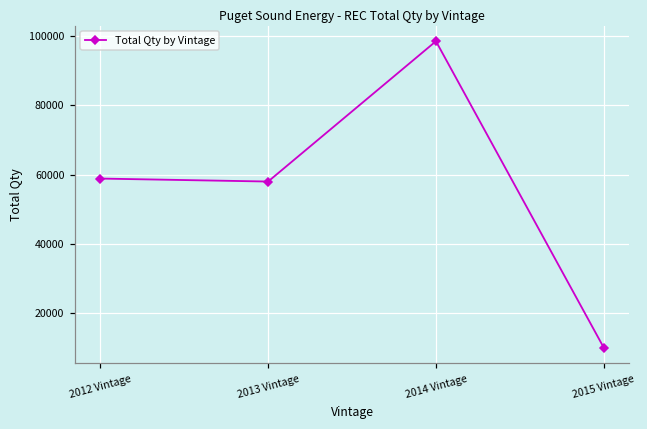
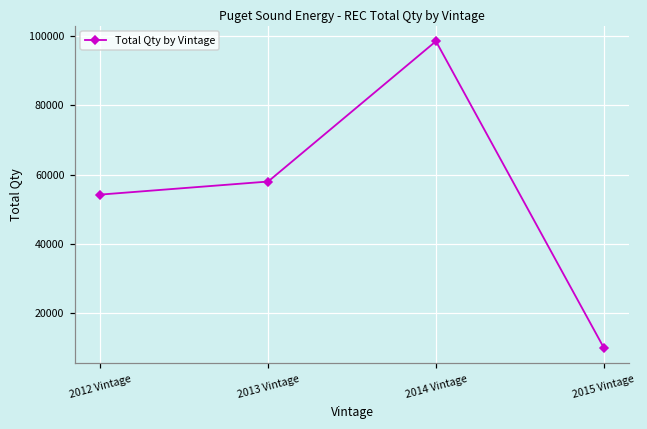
2012 Vintage: 59000 -> 54000
